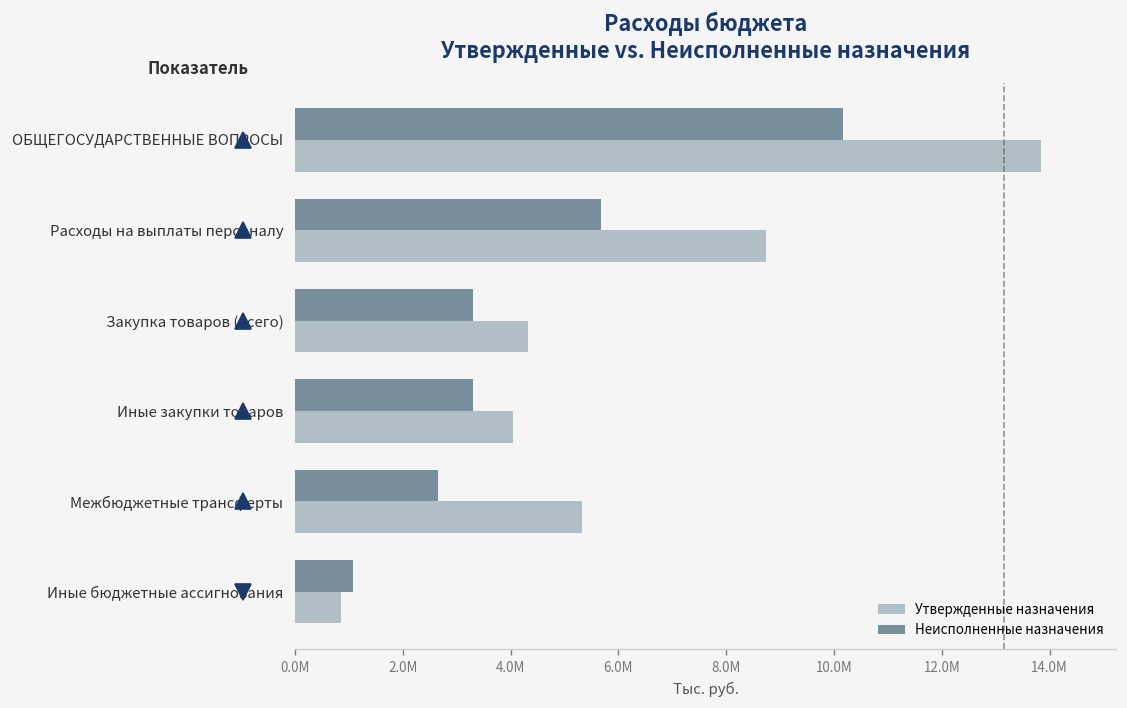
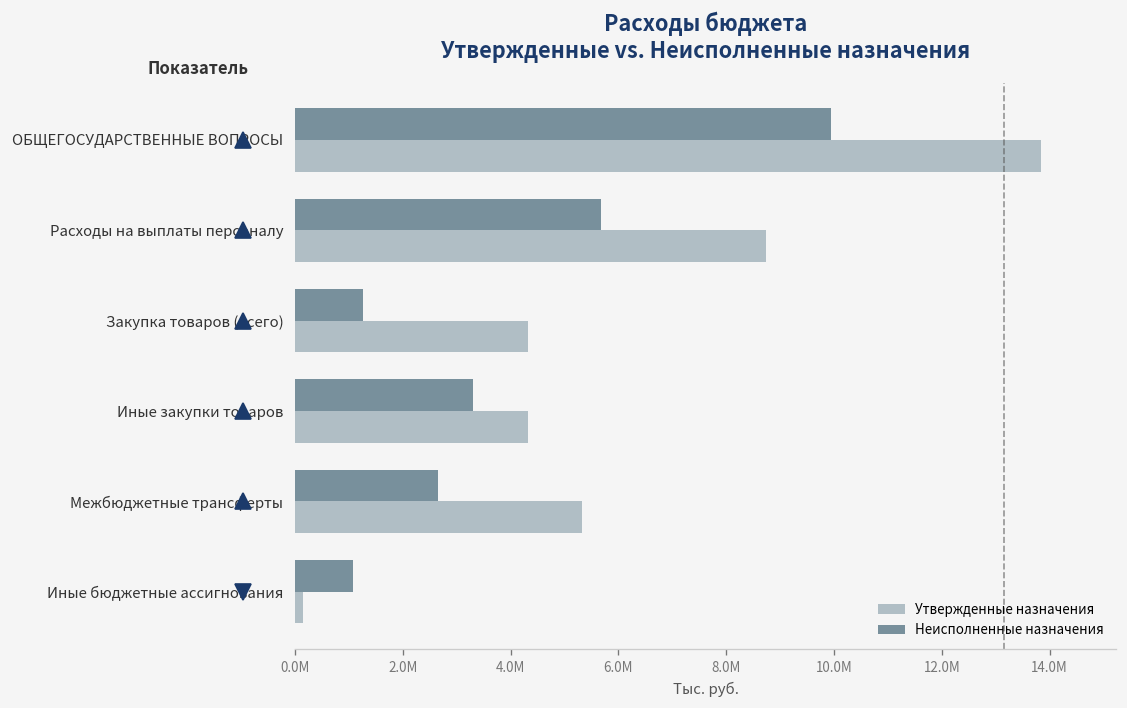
Неисполненные назначения, ОБЩЕГОСУДАРСТВЕННЫЕ ВОПРОСЫ: 10200000 -> 9900000
Неисполненные назначения, Закупка товаров (всего): 3300000 -> 1300000
Утвержденные назначения, Иные закупки товаров: 4000000 -> 4300000
Утвержденные назначения, Иные бюджетные ассигнования: 900000 -> 200000
